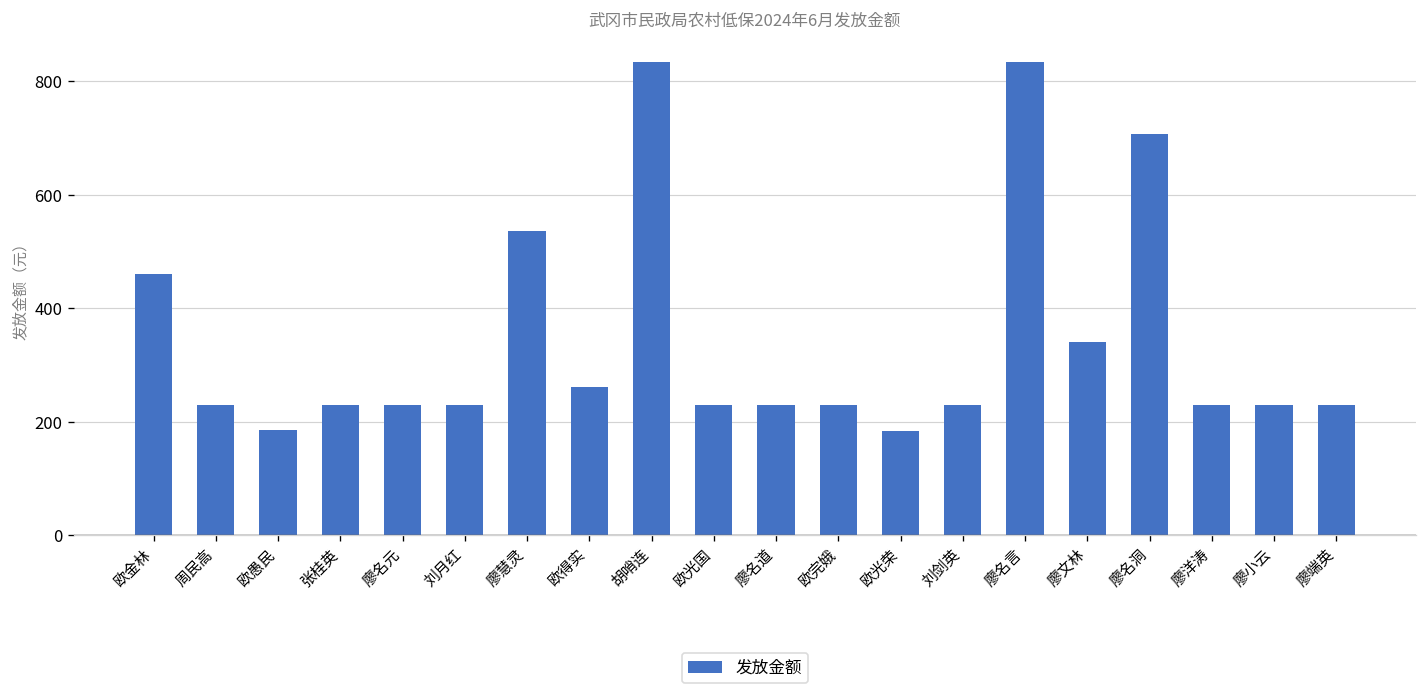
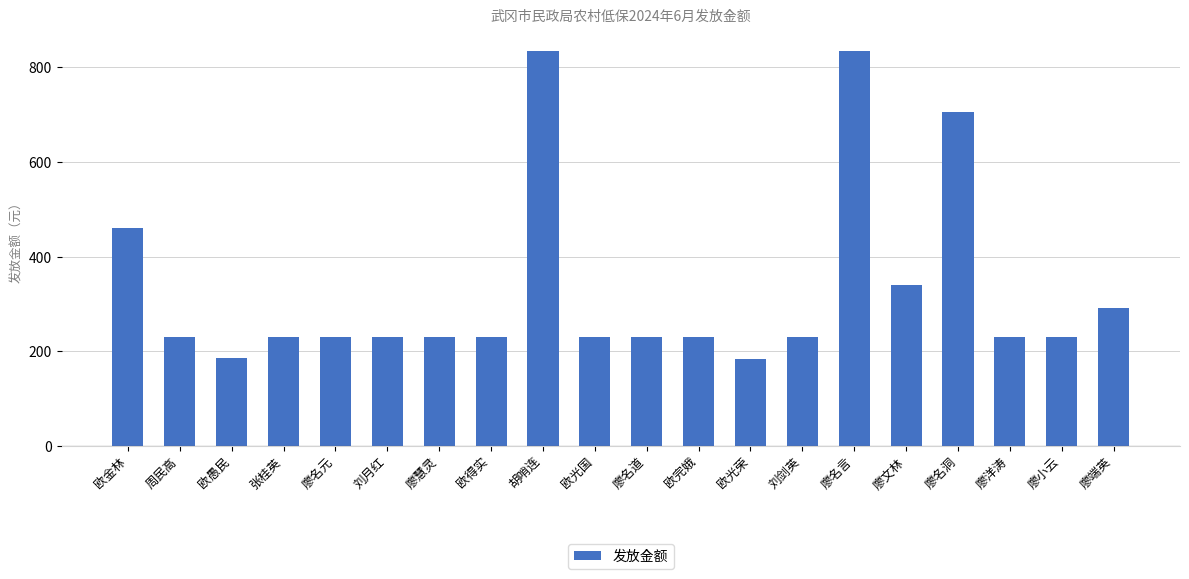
廖慧灵: 540 -> 230
欧得实: 260 -> 230
廖端英: 230 -> 290
